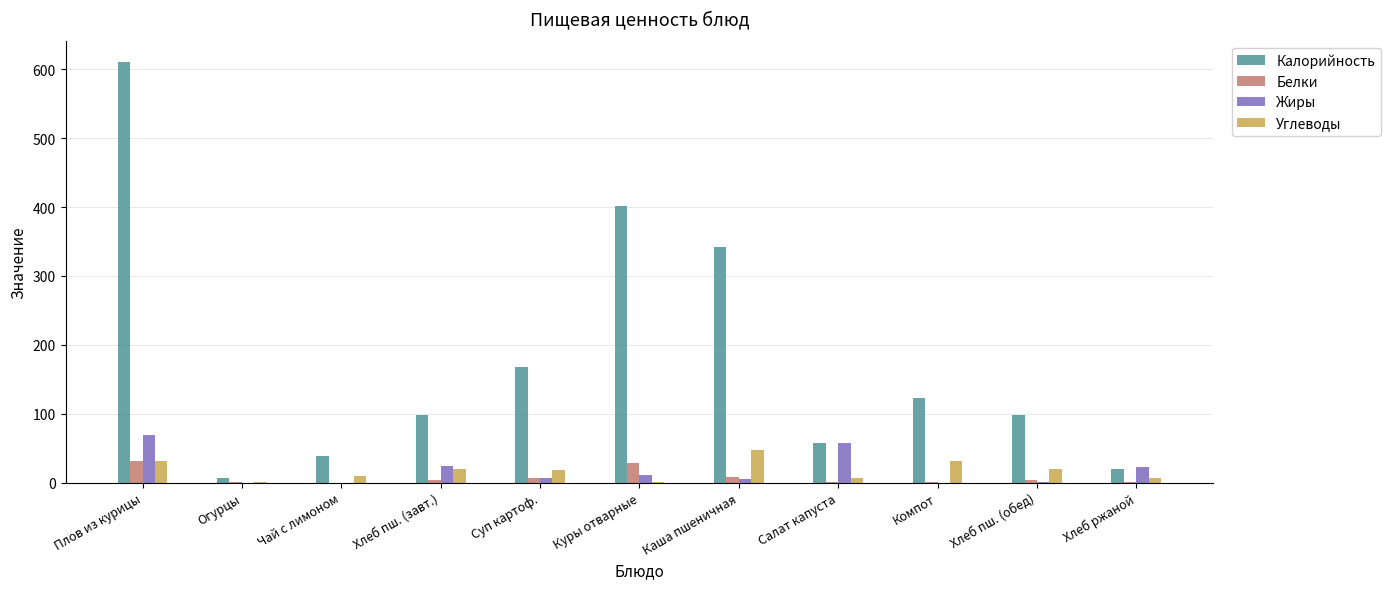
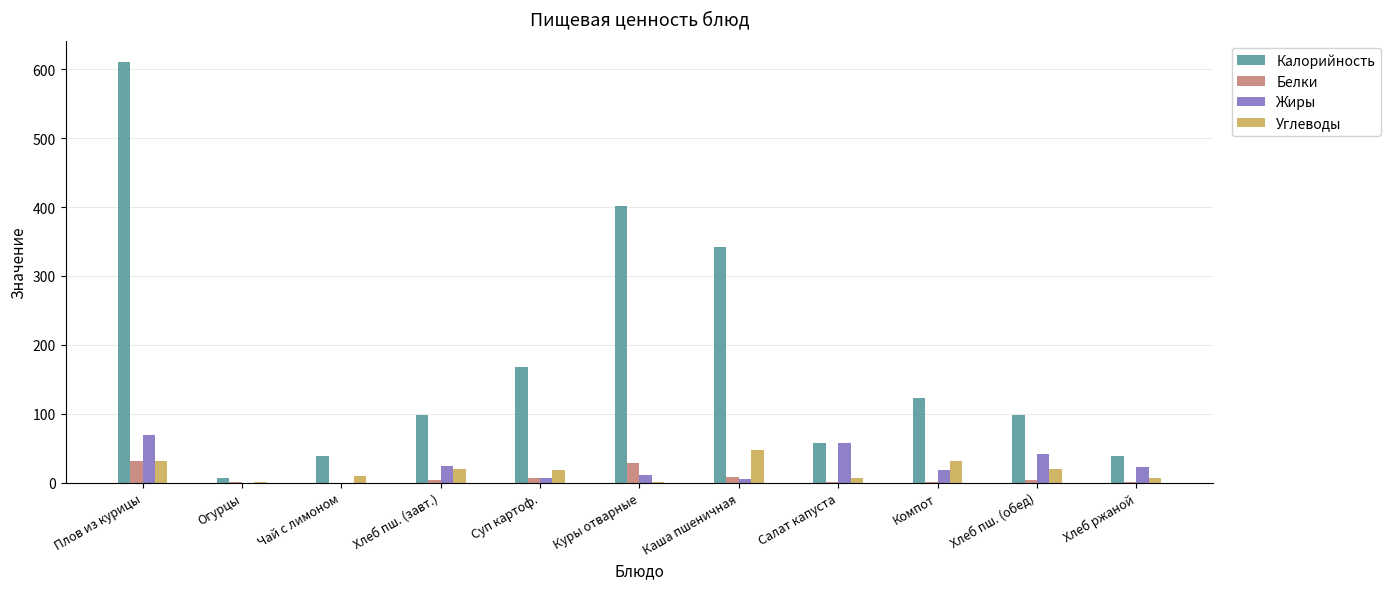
Жиры, Компот: 0 -> 20
Жиры, Хлеб пш. (обед): 0 -> 40
Калорийность, Хлеб ржаной: 20 -> 40
